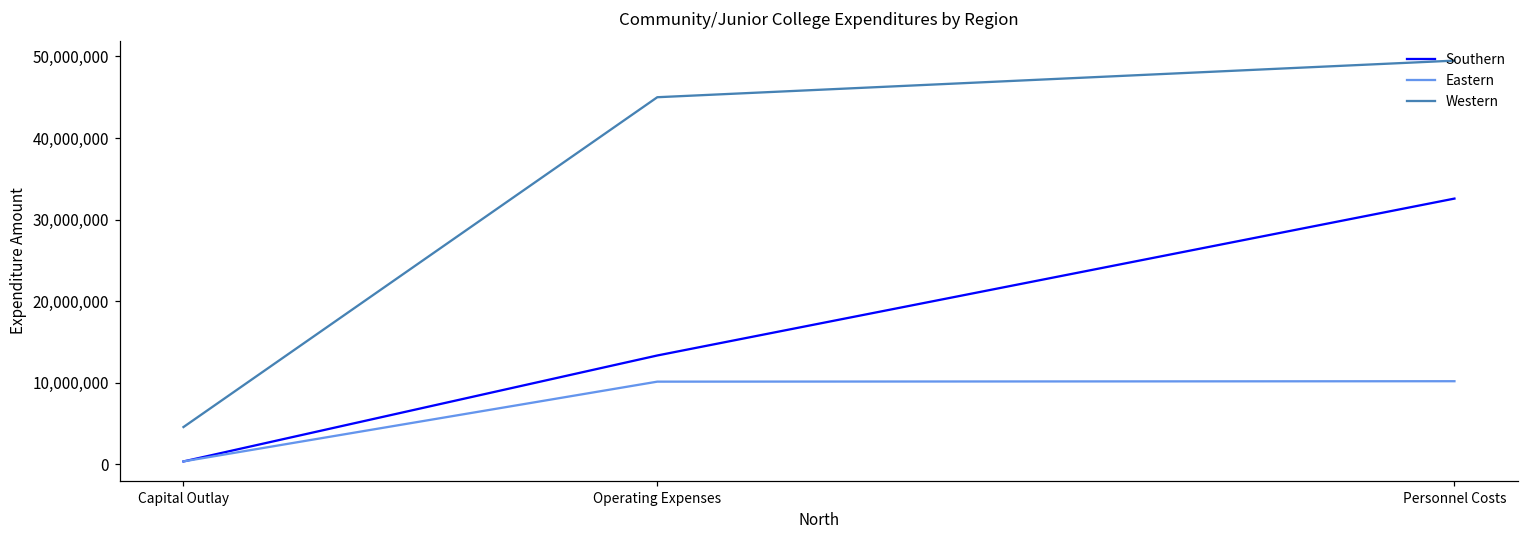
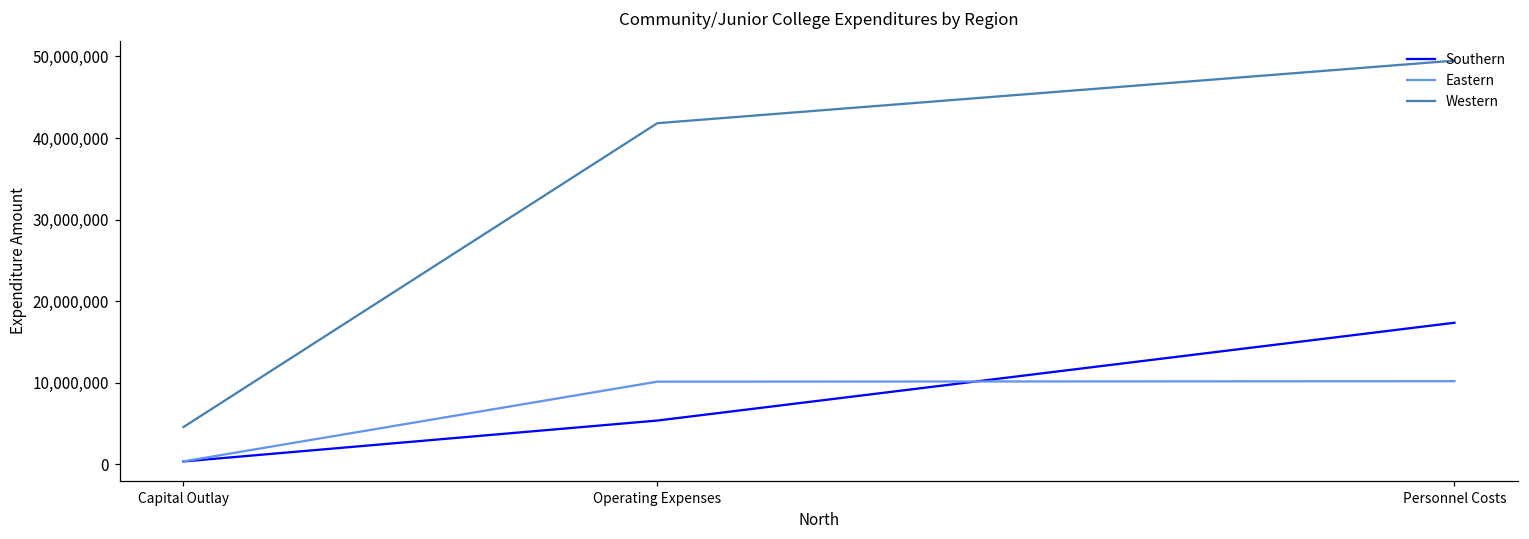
Southern, Operating Expenses: 13,000,000 -> 5,000,000
Western, Operating Expenses: 45,000,000 -> 42,000,000
Southern, Personnel Costs: 33,000,000 -> 17,000,000
